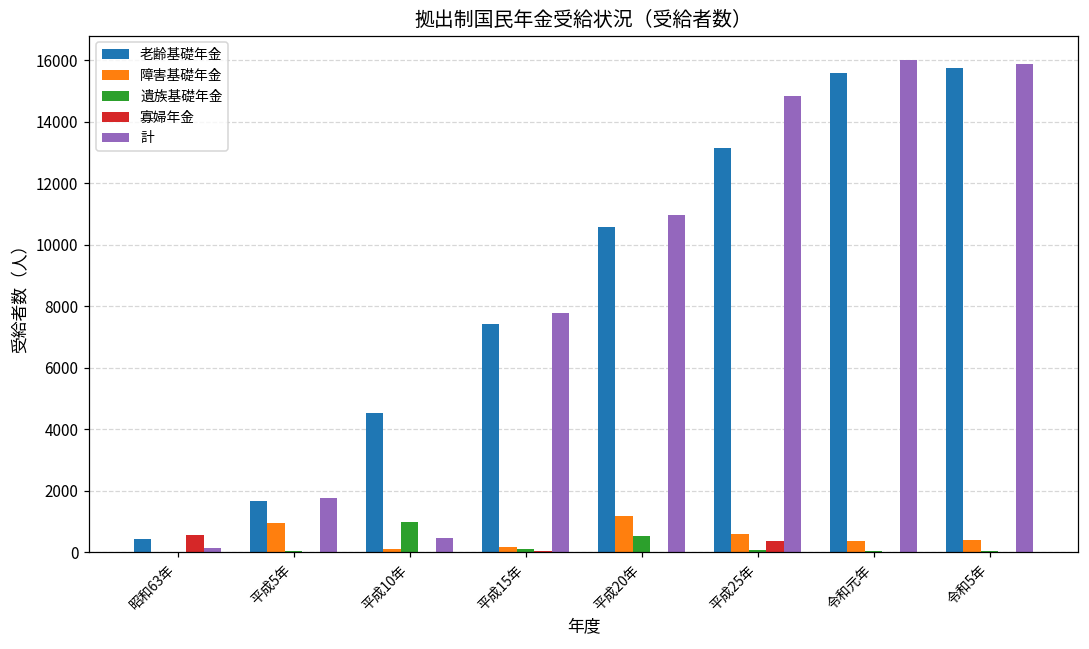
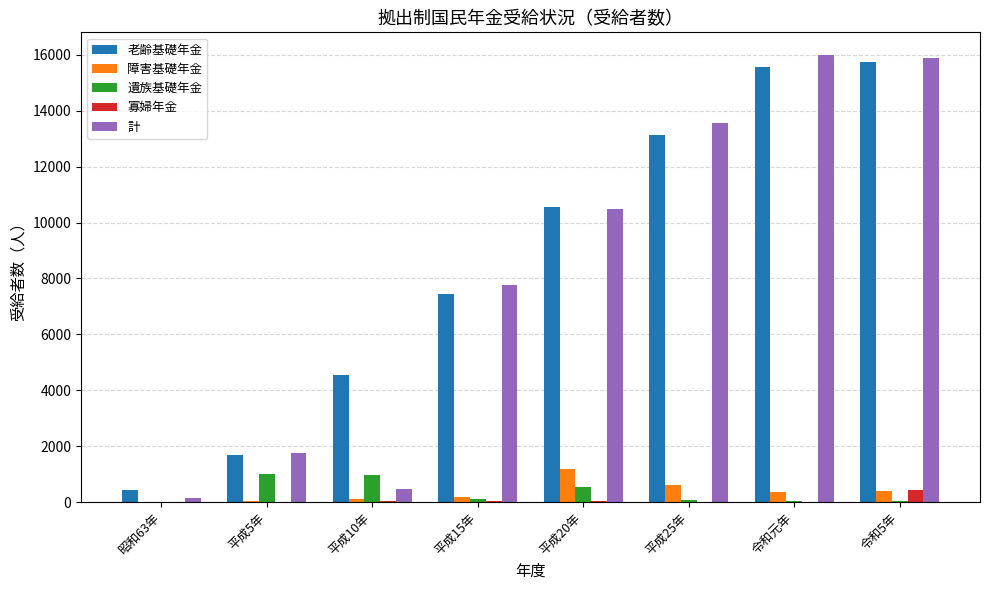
寡婦年金, 昭和63年: 600 -> 0
障害基礎年金, 平成5年: 1000 -> 0
遺族基礎年金, 平成5年: 0 -> 1000
計, 平成20年: 11000 -> 10500
寡婦年金, 平成25年: 400 -> 0
計, 平成25年: 14800 -> 13500
寡婦年金, 令和5年: 0 -> 400
